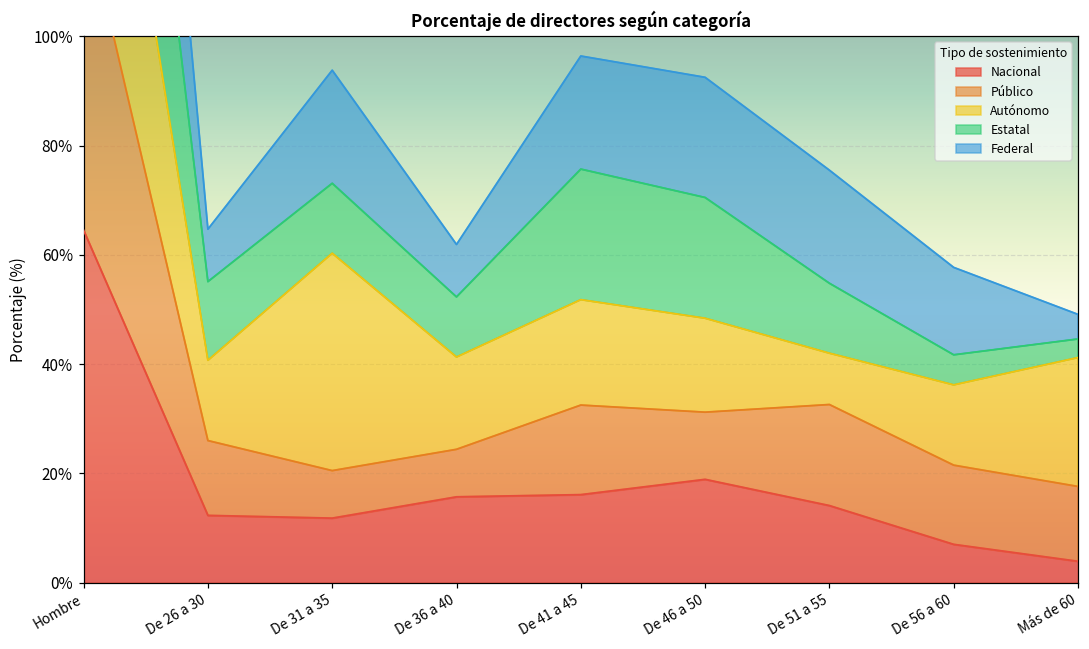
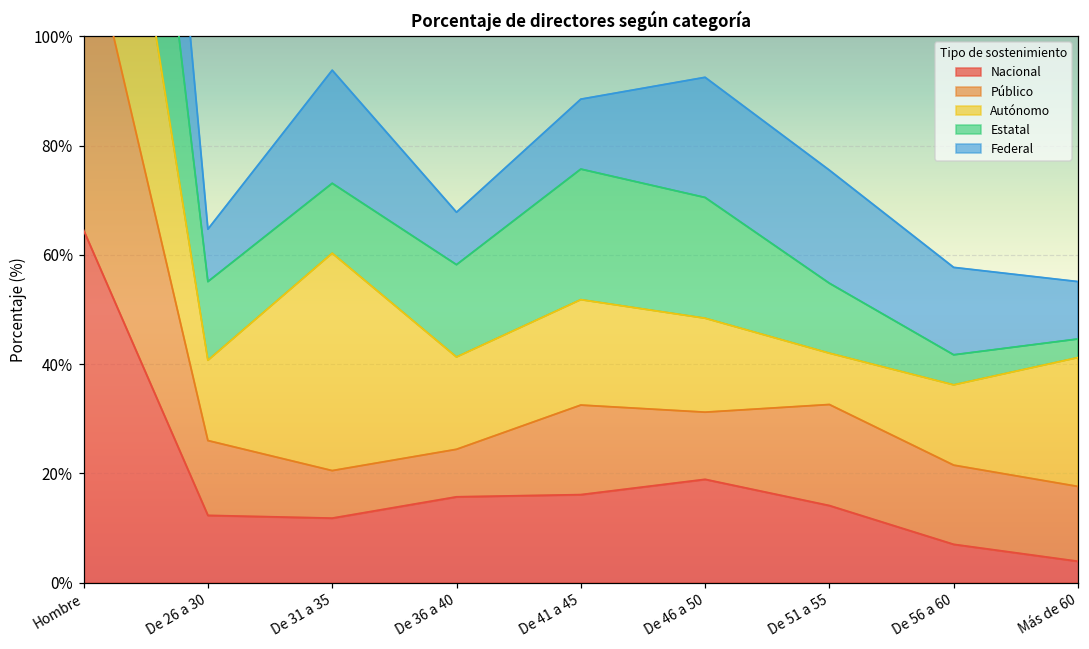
Estatal, De 36 a 40: 11% -> 17%
Federal, De 41 a 45: 21% -> 13%
Federal, Más de 60: 5% -> 11%
